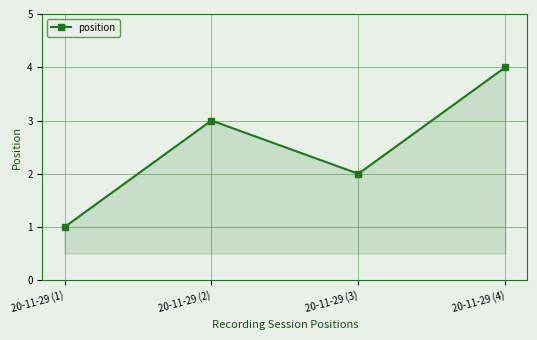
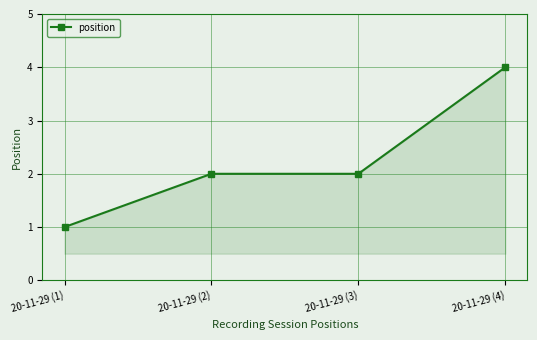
20-11-29 (2): 3 -> 2
